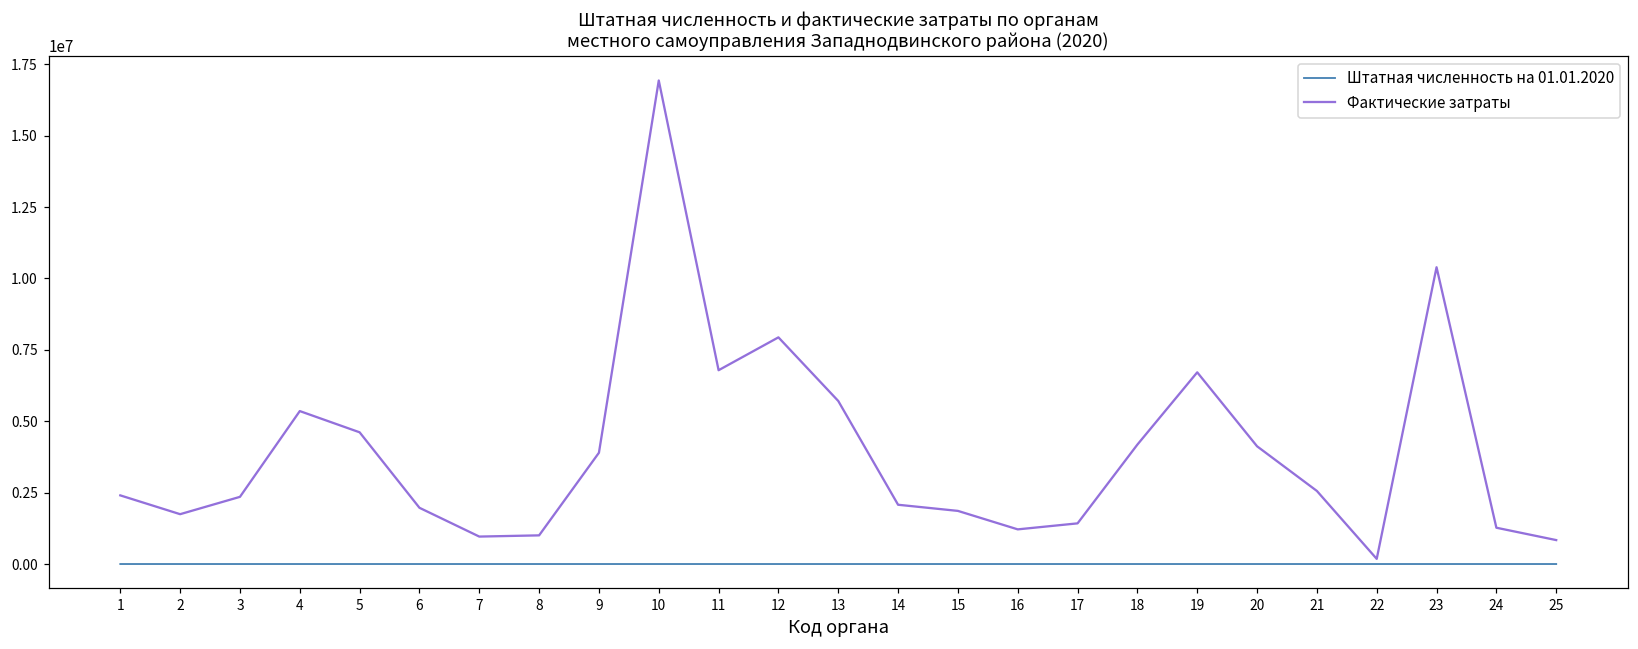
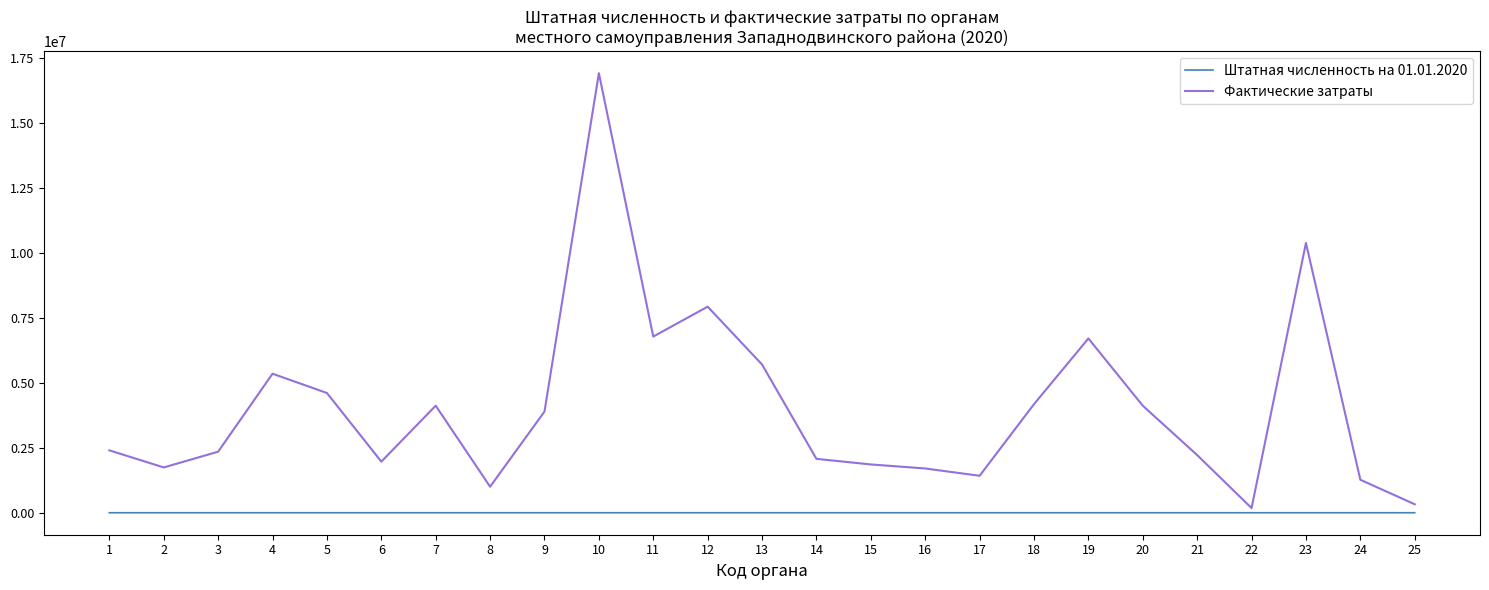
Фактические затраты, 7: 1000000 -> 4100000
Фактические затраты, 16: 1200000 -> 1700000
Фактические затраты, 21: 2600000 -> 2200000
Фактические затраты, 25: 800000 -> 300000
